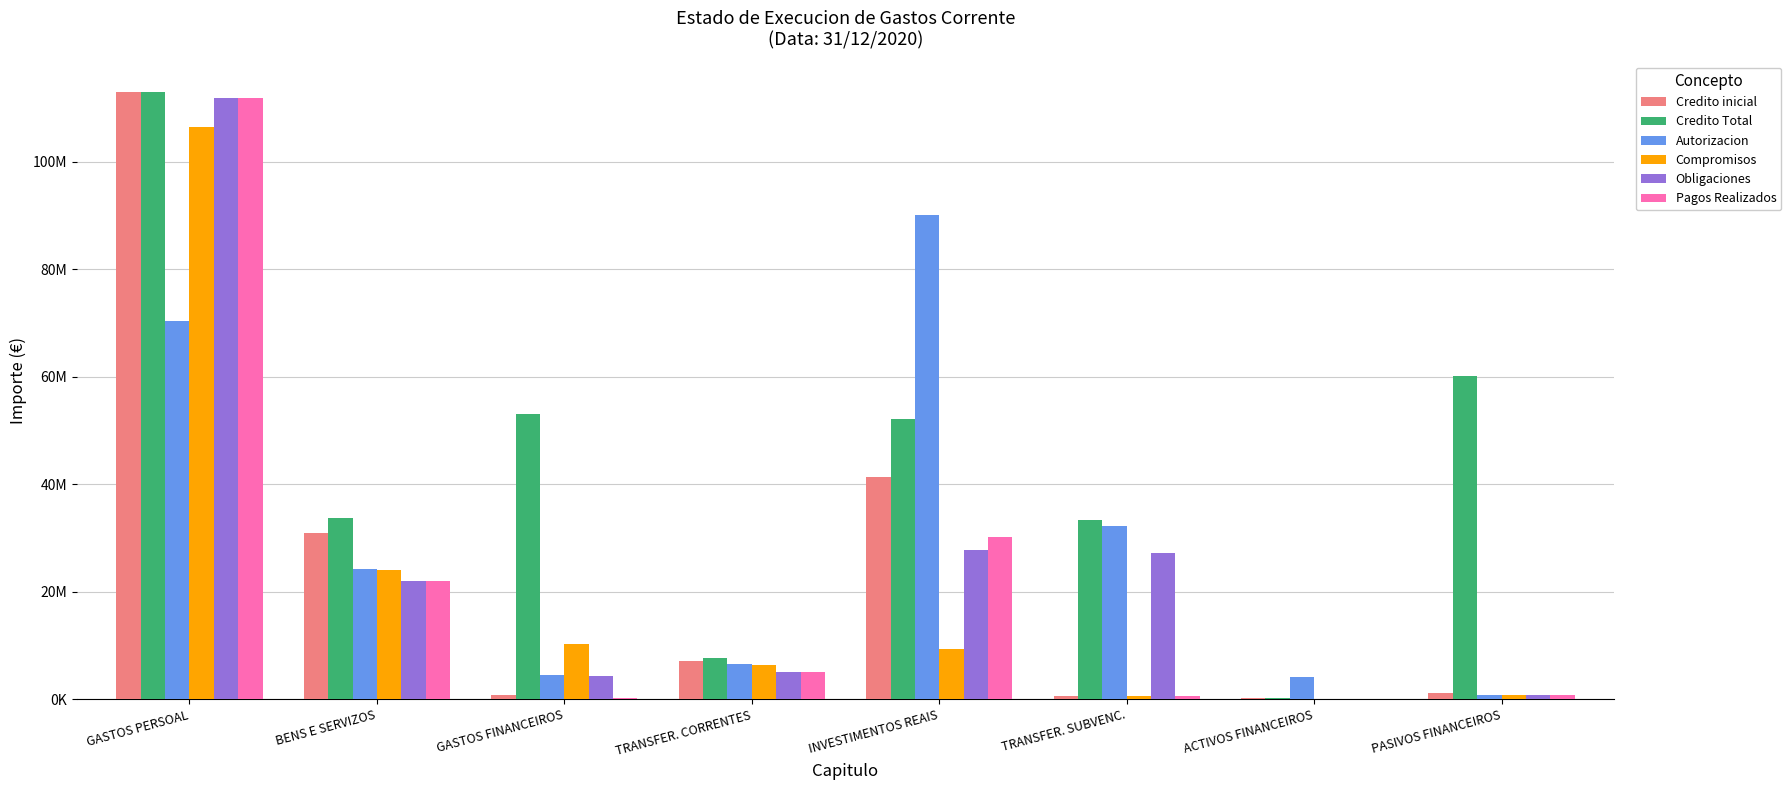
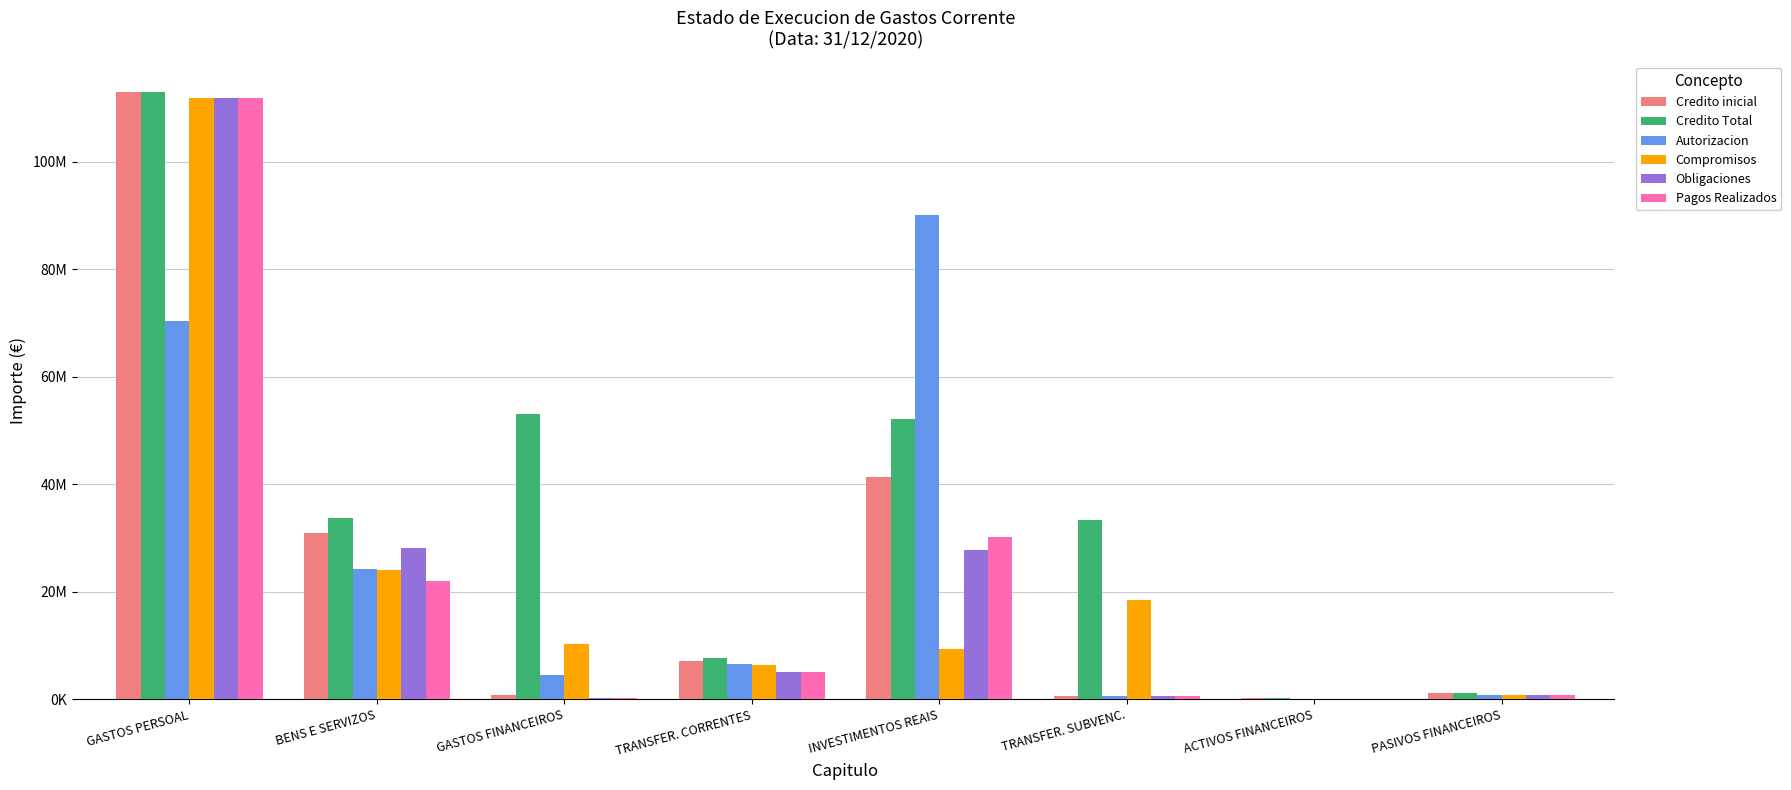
Compromisos, GASTOS PERSOAL: 107000000 -> 112000000
Obligaciones, BENS E SERVIZOS: 22000000 -> 28000000
Obligaciones, GASTOS FINANCEIROS: 4000000 -> 0
Autorizacion, TRANSFER. SUBVENC.: 32000000 -> 1000000
Compromisos, TRANSFER. SUBVENC.: 1000000 -> 18000000
Obligaciones, TRANSFER. SUBVENC.: 27000000 -> 1000000
Autorizacion, ACTIVOS FINANCEIROS: 4000000 -> 0
Credito Total, PASIVOS FINANCEIROS: 60000000 -> 1000000
